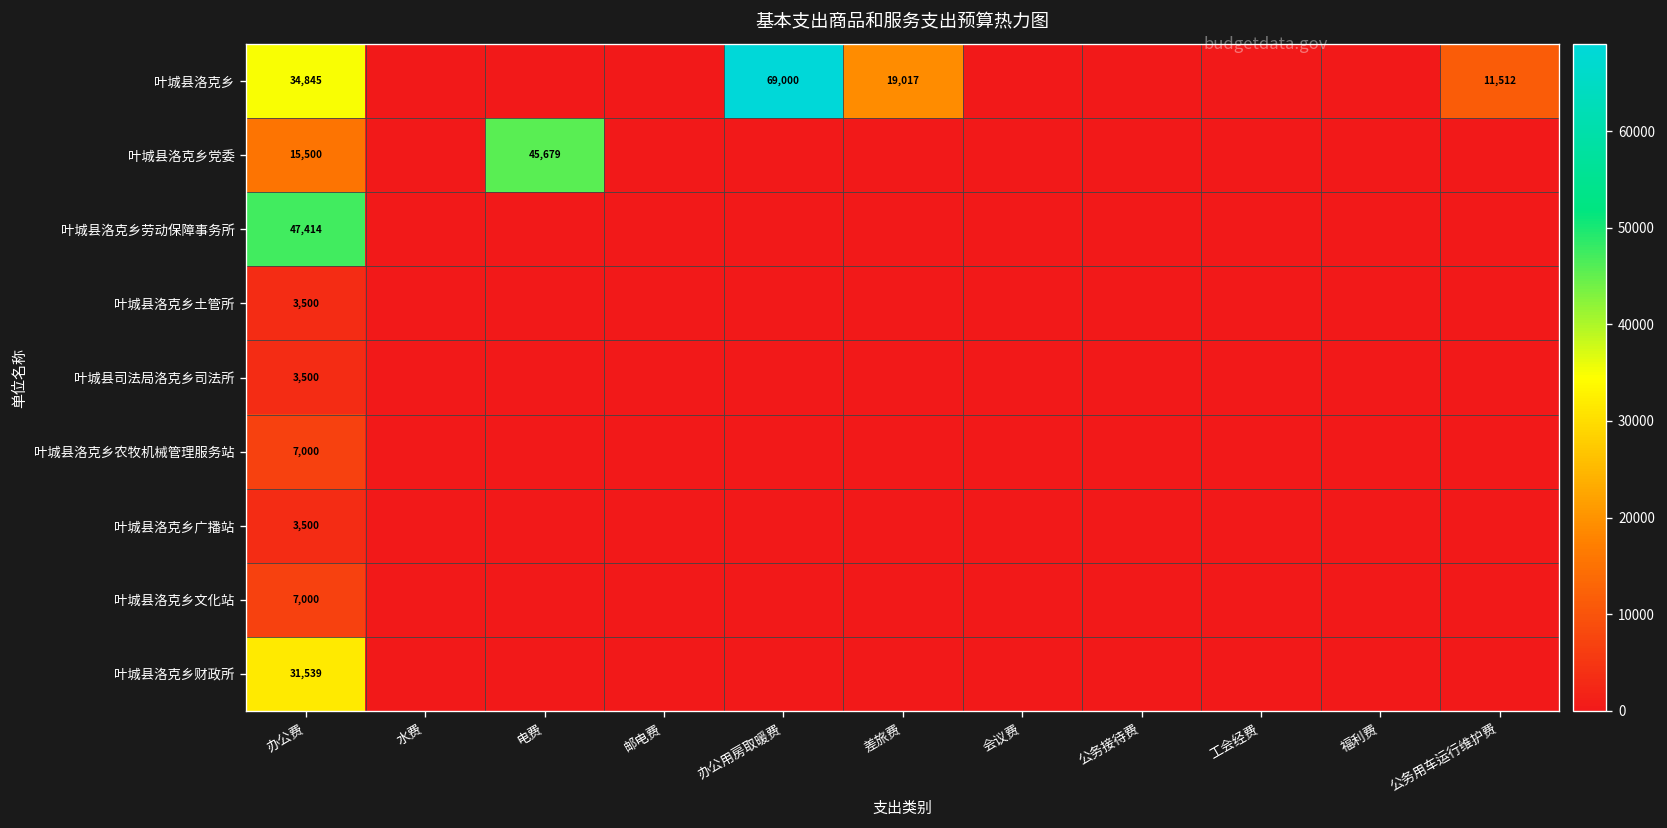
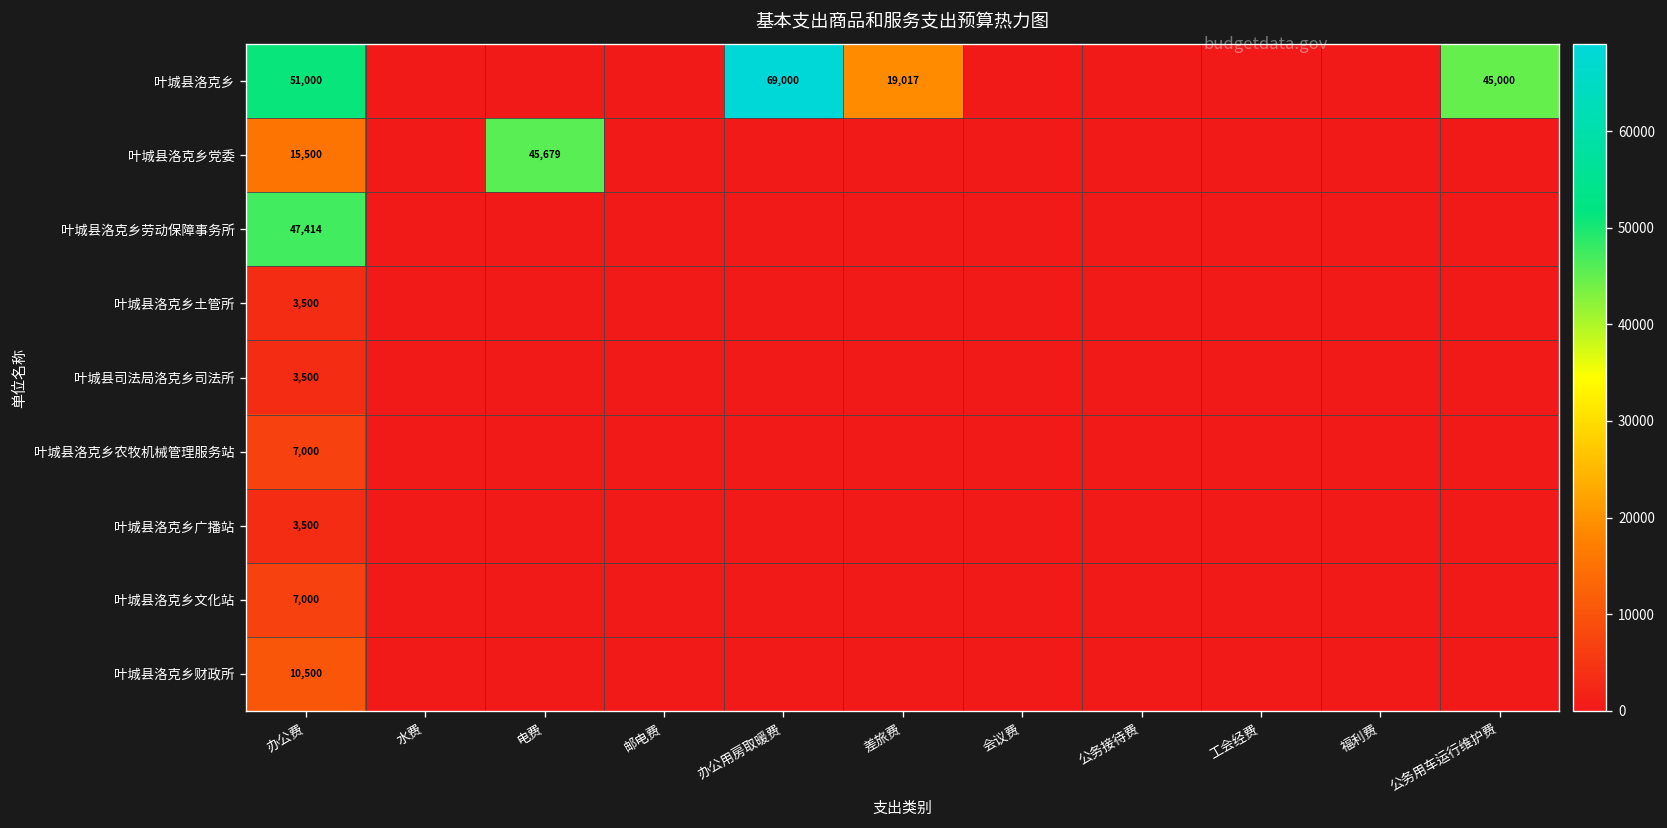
叶城县洛克乡, 办公费: 34,845 -> 51,000
叶城县洛克乡, 公务用车运行维护费: 11,512 -> 45,000
叶城县洛克乡财政所, 办公费: 31,539 -> 10,500
